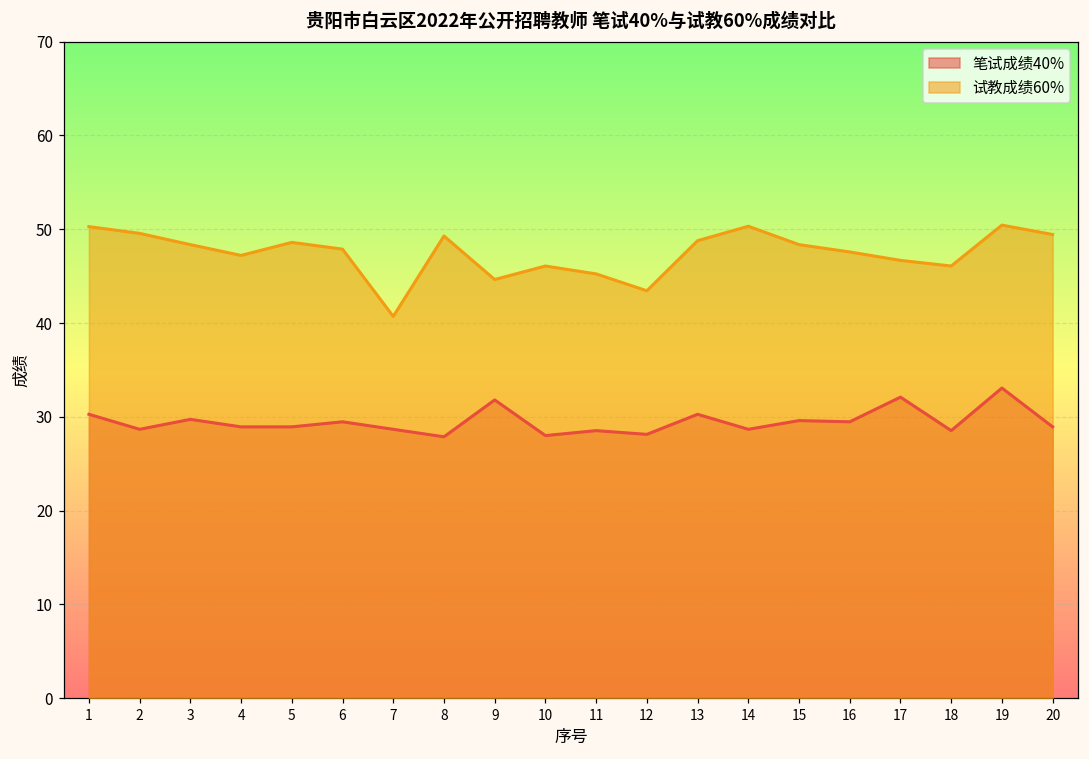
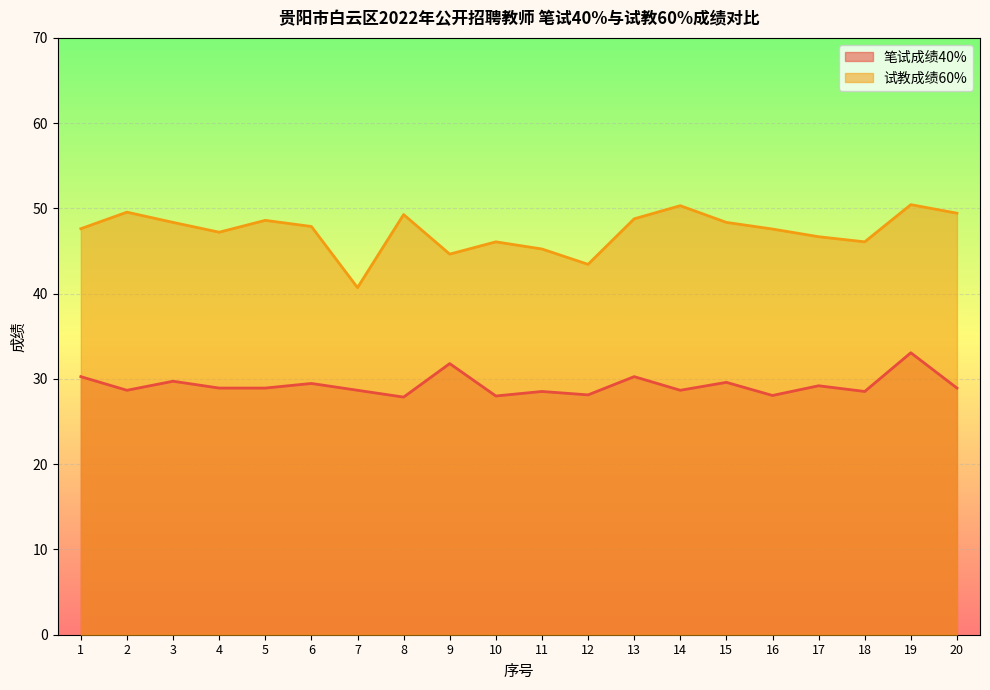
试教成绩60%, 1: 50 -> 48
笔试成绩40%, 16: 29 -> 28
笔试成绩40%, 17: 32 -> 29
